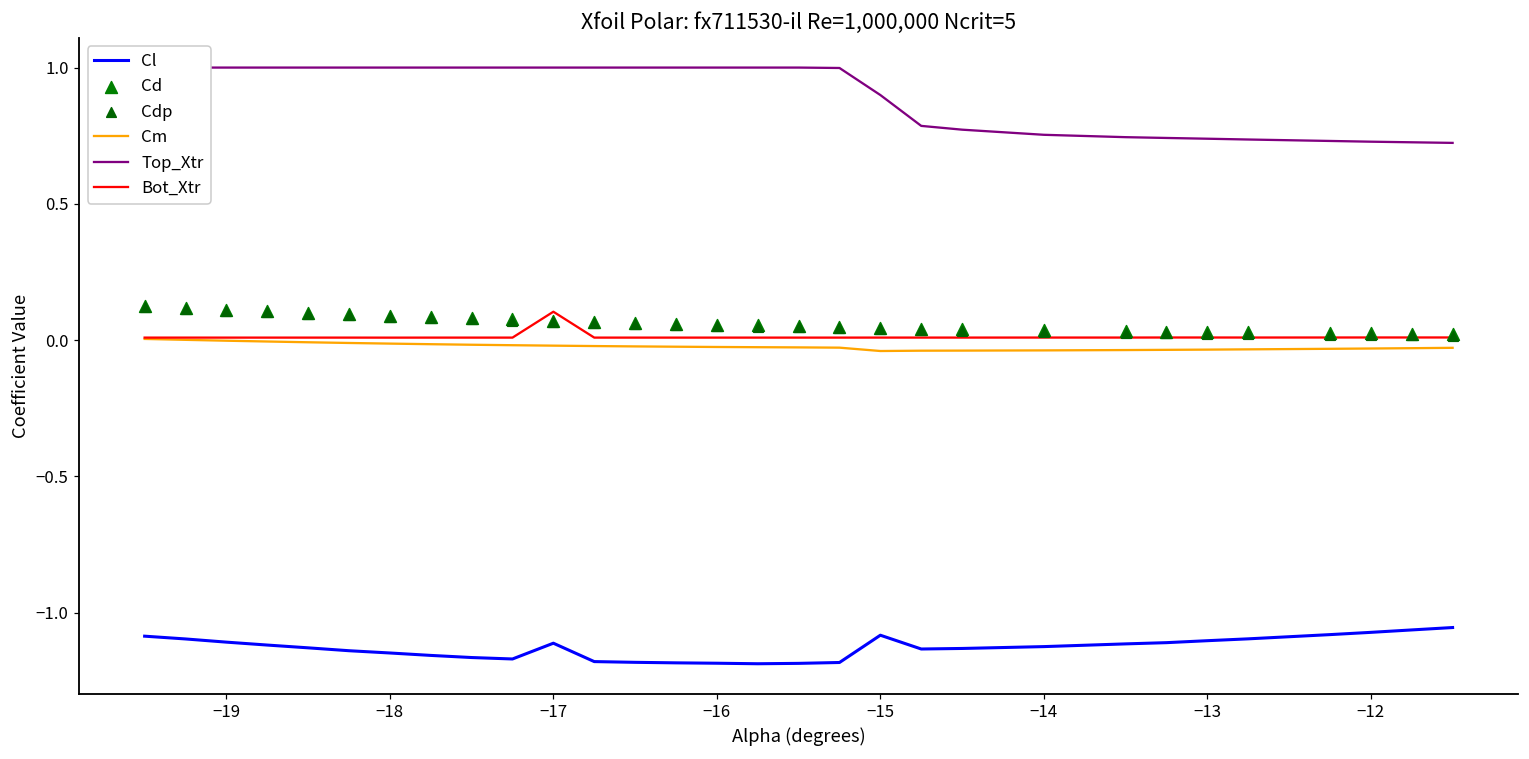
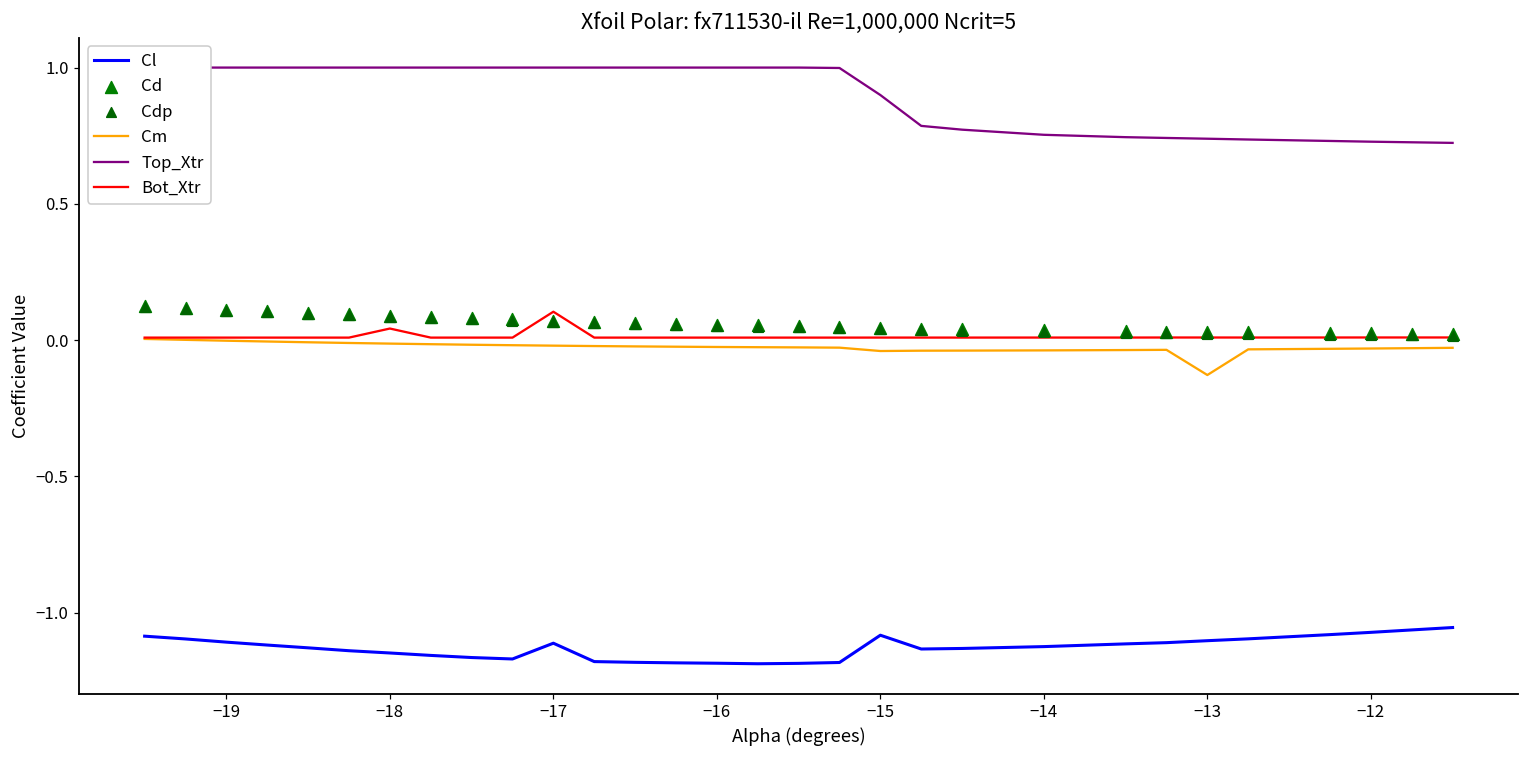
Bot_Xtr, −18: 0.01 -> 0.04
Cm, −13: -0.04 -> -0.13
